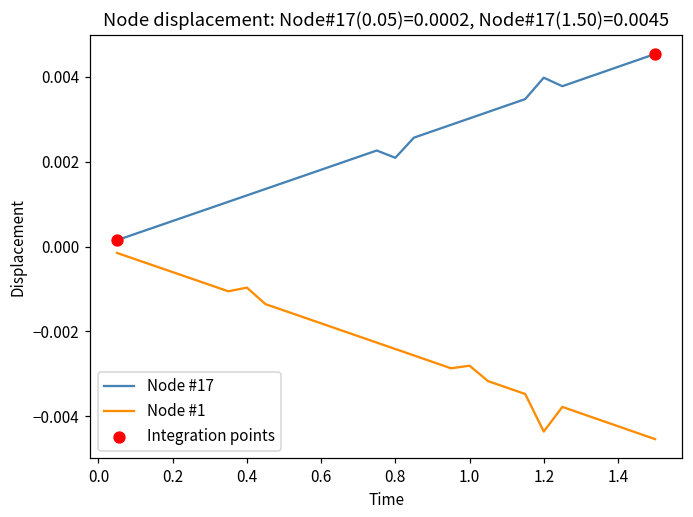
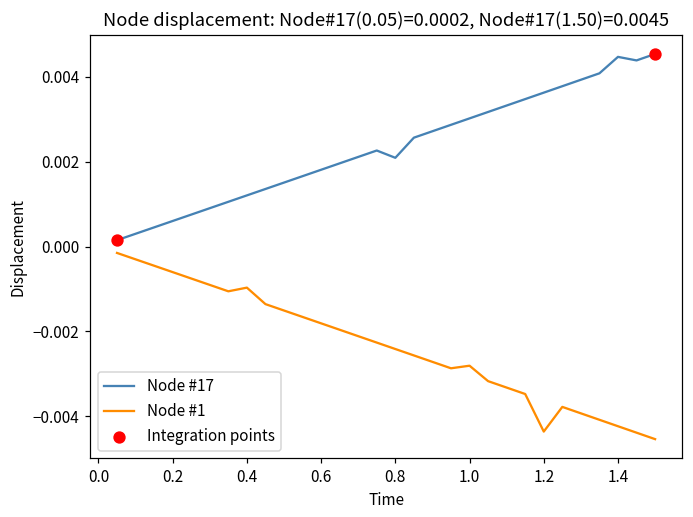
Node #17, 1.2: 0.0040 -> 0.0036
Node #17, 1.4: 0.0042 -> 0.0045
